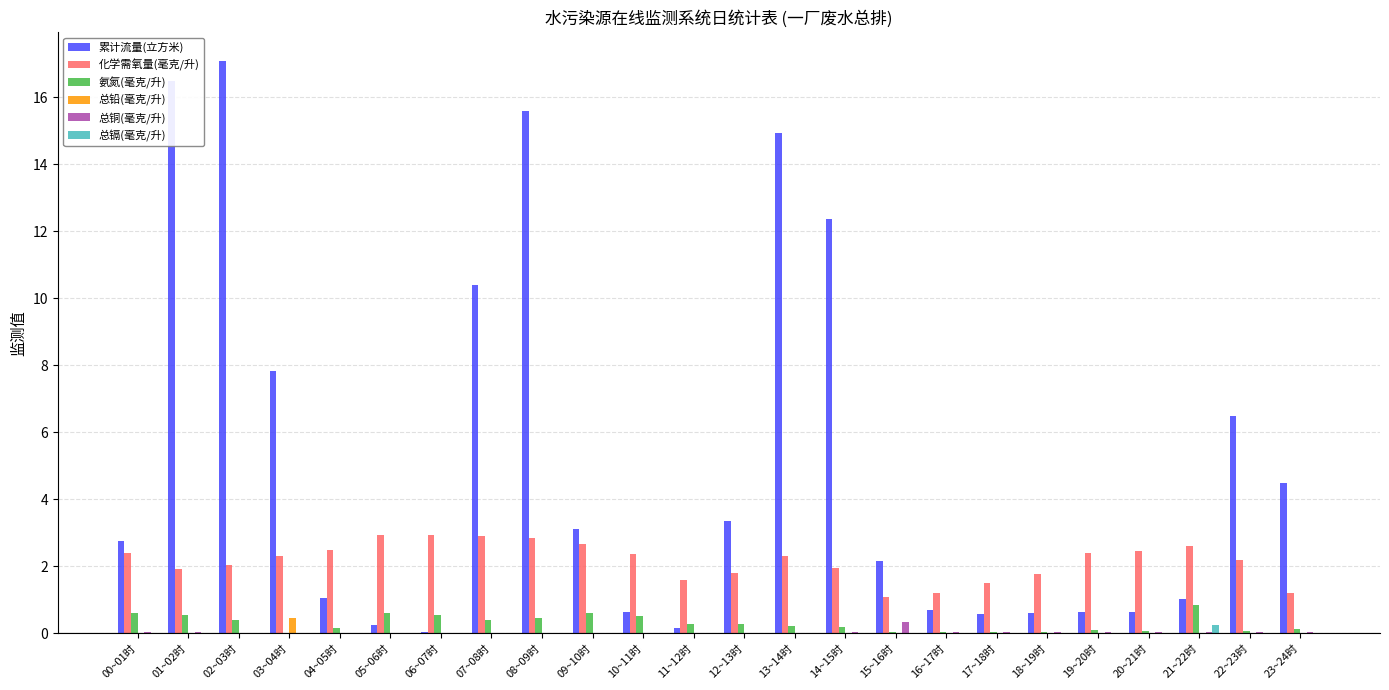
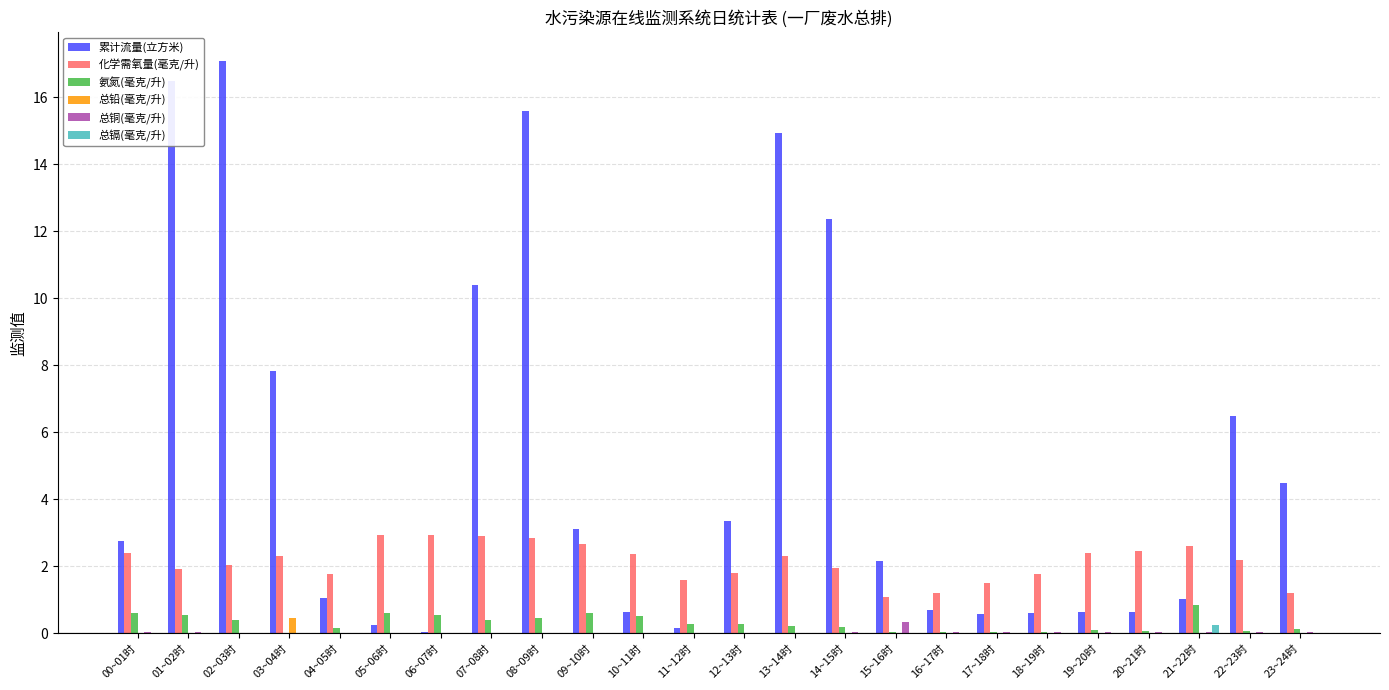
化学需氧量(毫克/升), 04~05时: 2.5 -> 1.8
